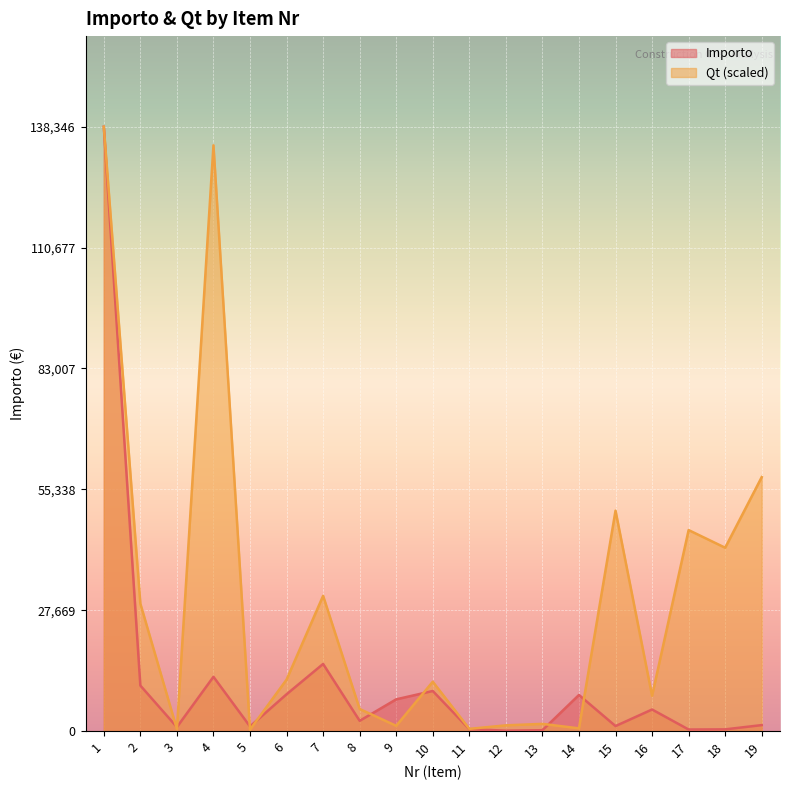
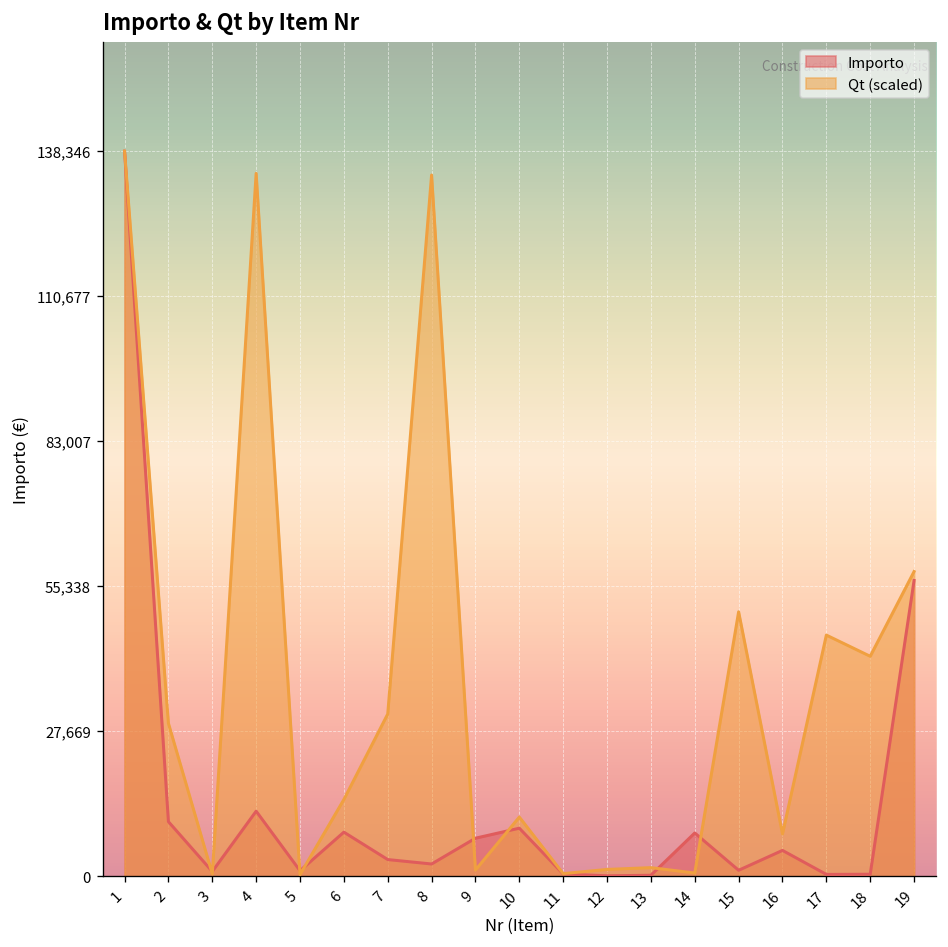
Qt (scaled), 6: 12,000 -> 15,000
Importo, 7: 15,000 -> 3,000
Qt (scaled), 8: 5,000 -> 134,000
Importo, 19: 1,000 -> 56,000
